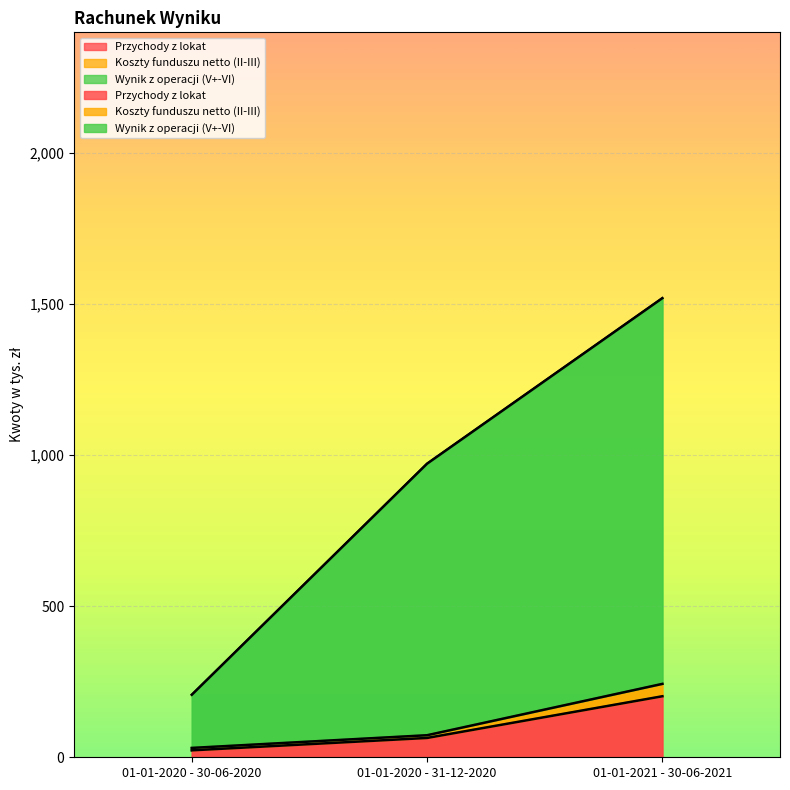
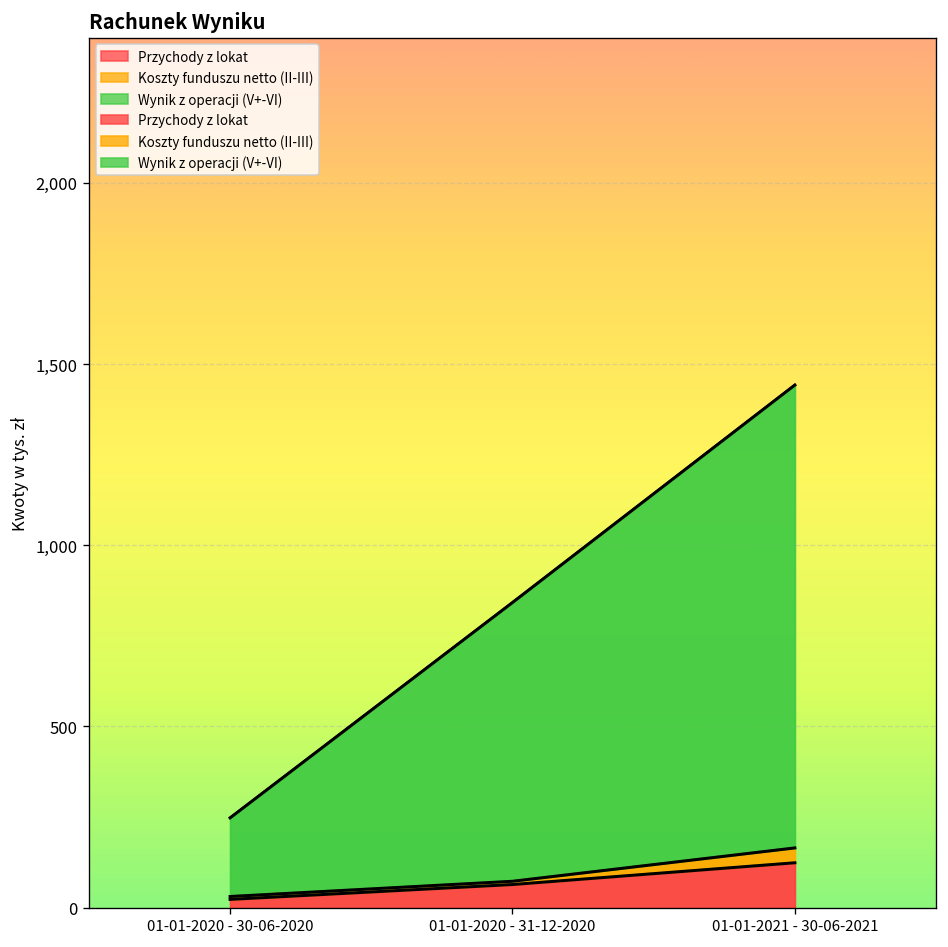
Wynik z operacji (V+-VI), 01-01-2020 - 30-06-2020: 180 -> 220
Wynik z operacji (V+-VI), 01-01-2020 - 31-12-2020: 900 -> 770
Przychody z lokat, 01-01-2021 - 30-06-2021: 200 -> 120
